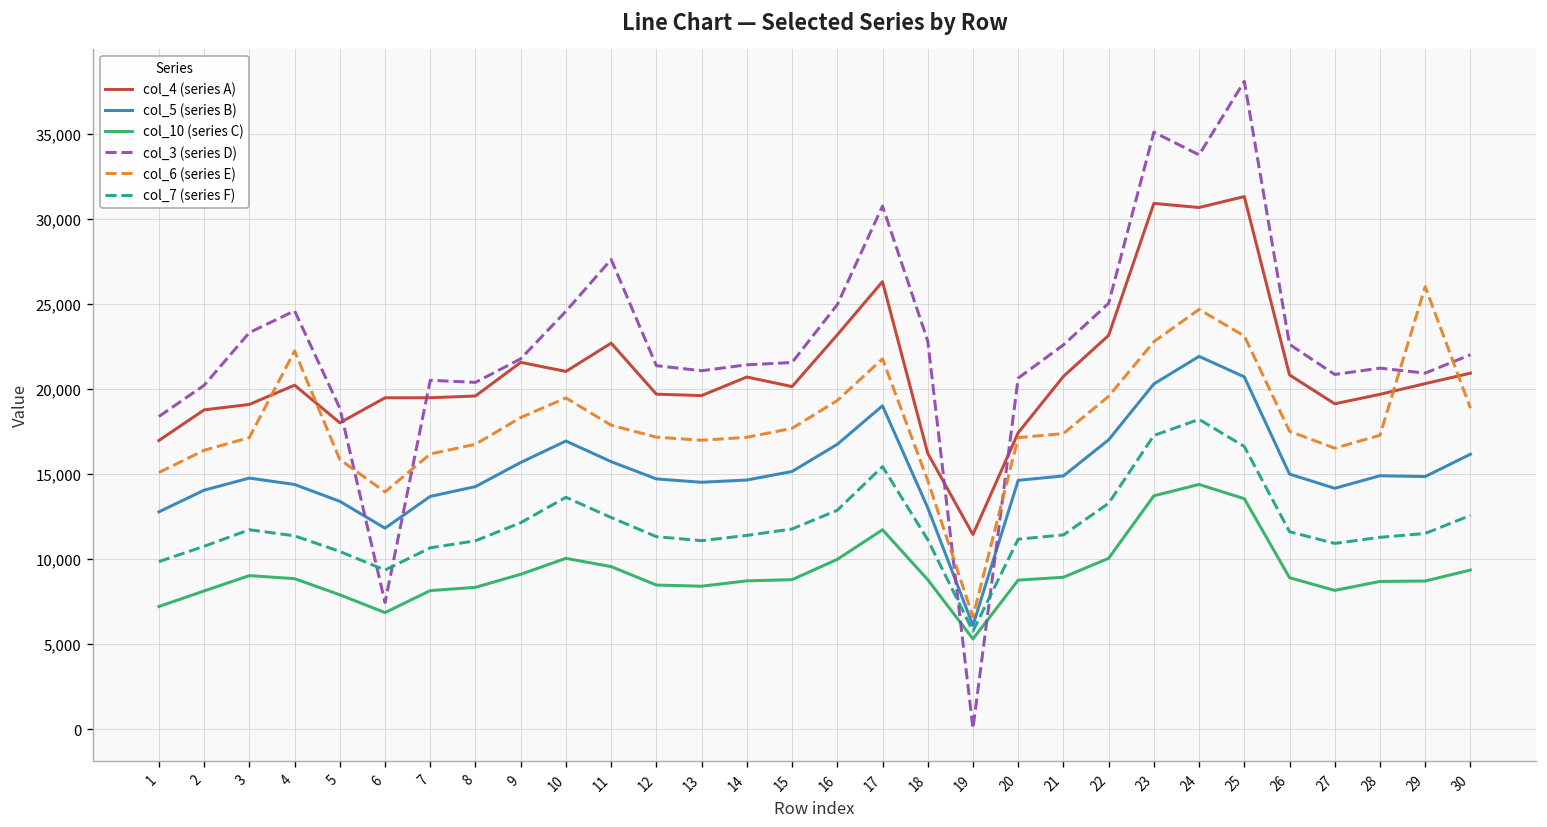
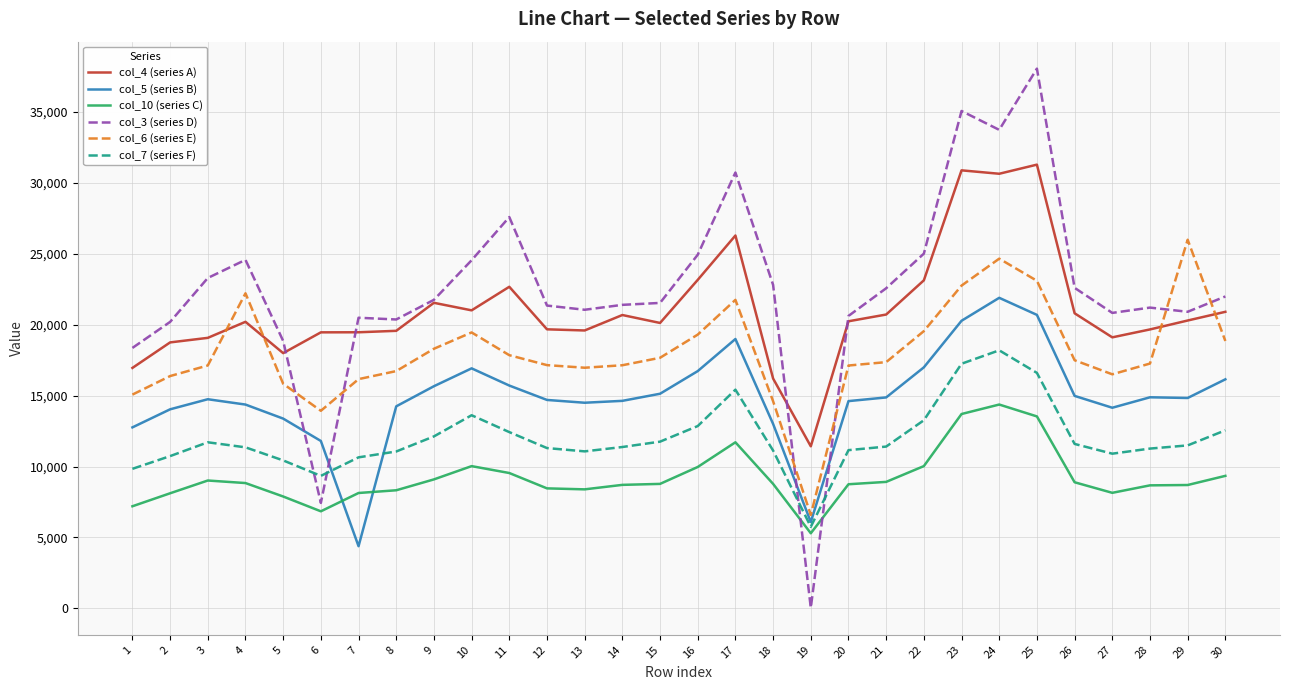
col_5 (series B), 7: 13,700 -> 4,400
col_4 (series A), 20: 17,400 -> 20,200
